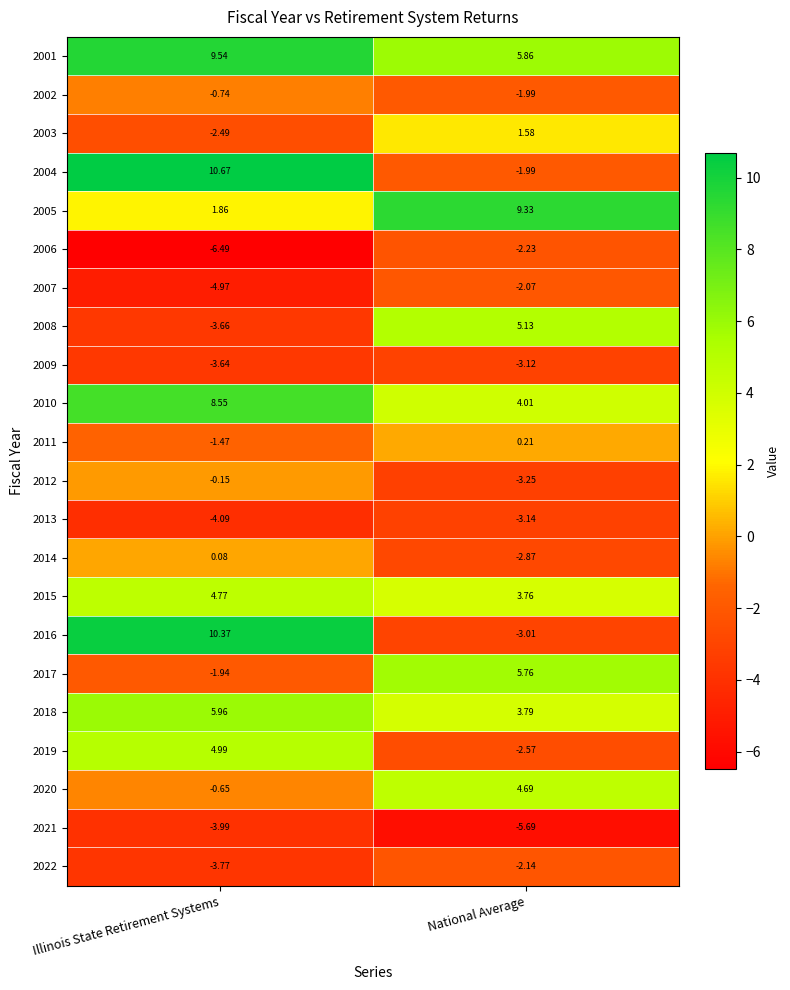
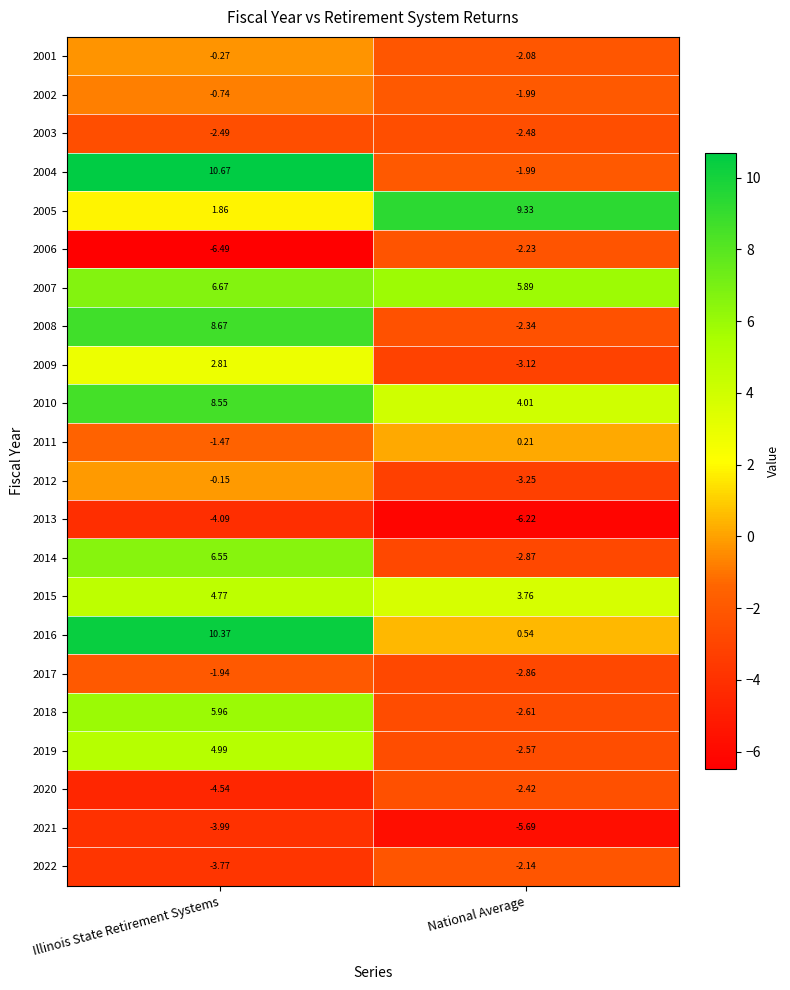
2001, Illinois State Retirement Systems: 9.54 -> -0.27
2001, National Average: 5.86 -> -2.08
2003, National Average: 1.58 -> -2.48
2007, Illinois State Retirement Systems: -4.97 -> 6.67
2007, National Average: -2.07 -> 5.89
2008, Illinois State Retirement Systems: -3.66 -> 8.67
2008, National Average: 5.13 -> -2.34
2009, Illinois State Retirement Systems: -3.64 -> 2.81
2013, National Average: -3.14 -> -6.22
2014, Illinois State Retirement Systems: 0.08 -> 6.55
2016, National Average: -3.01 -> 0.54
2017, National Average: 5.76 -> -2.86
2018, National Average: 3.79 -> -2.61
2020, Illinois State Retirement Systems: -0.65 -> -4.54
2020, National Average: 4.69 -> -2.42
